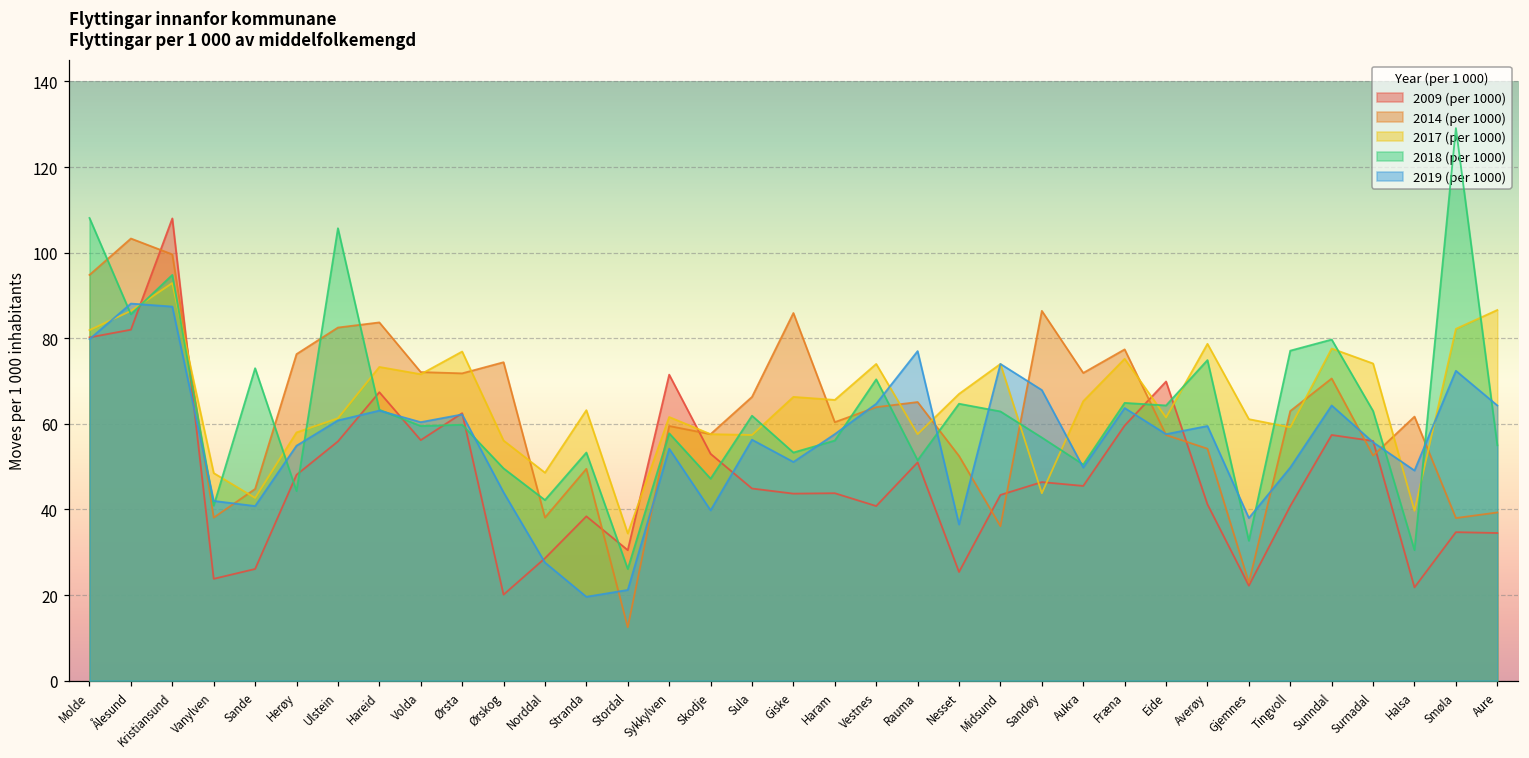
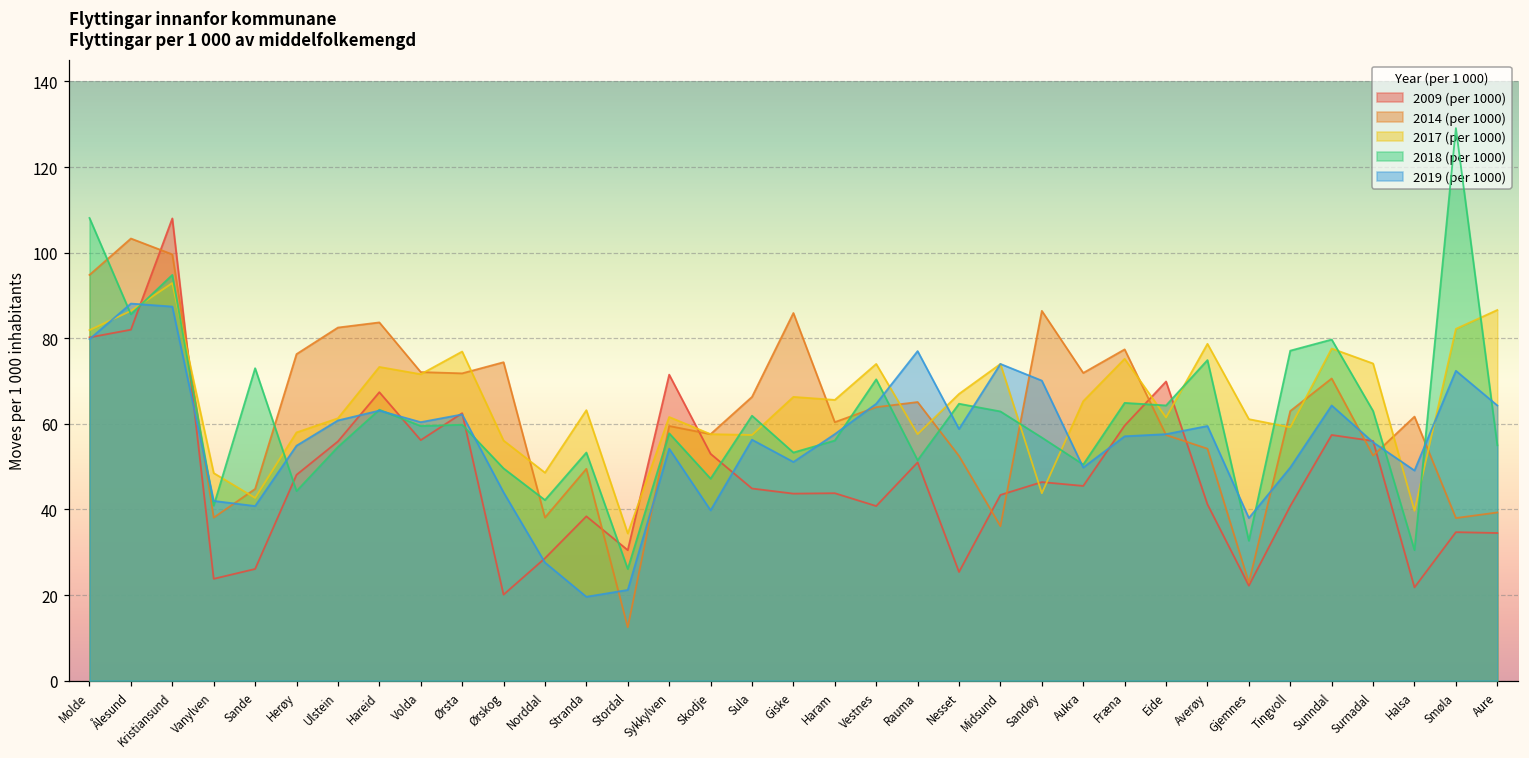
2018 (per 1000), Ulstein: 106 -> 55
2019 (per 1000), Nesset: 37 -> 59
2019 (per 1000), Sandøy: 68 -> 70
2019 (per 1000), Fræna: 64 -> 57
